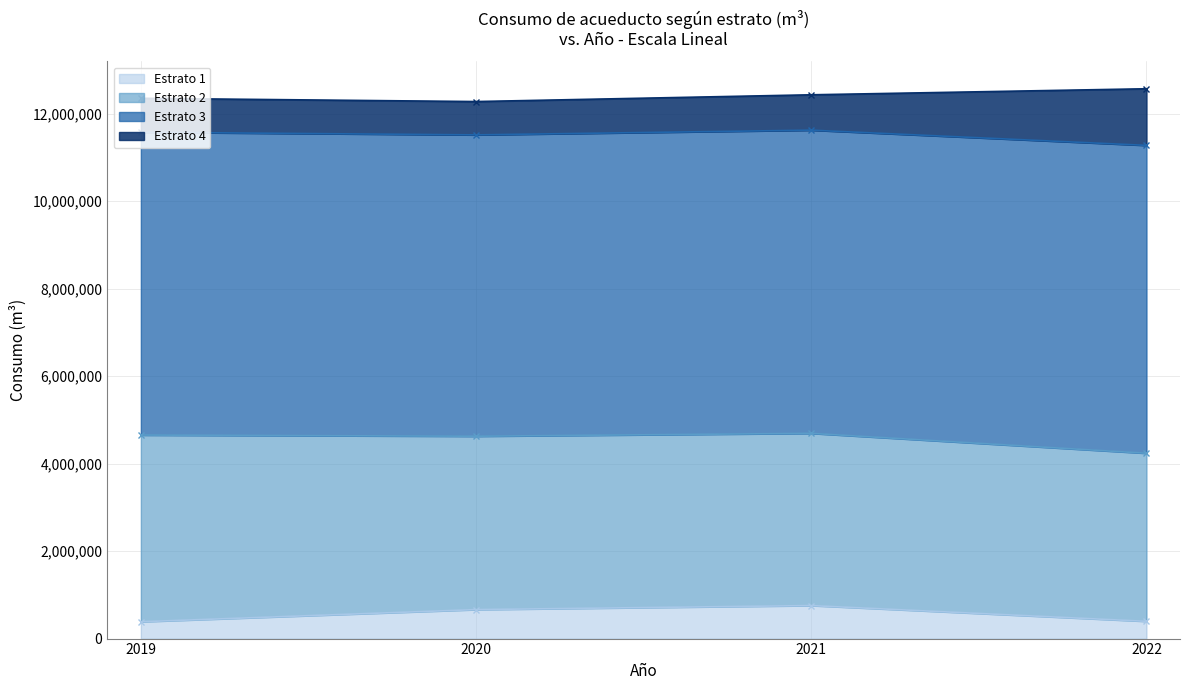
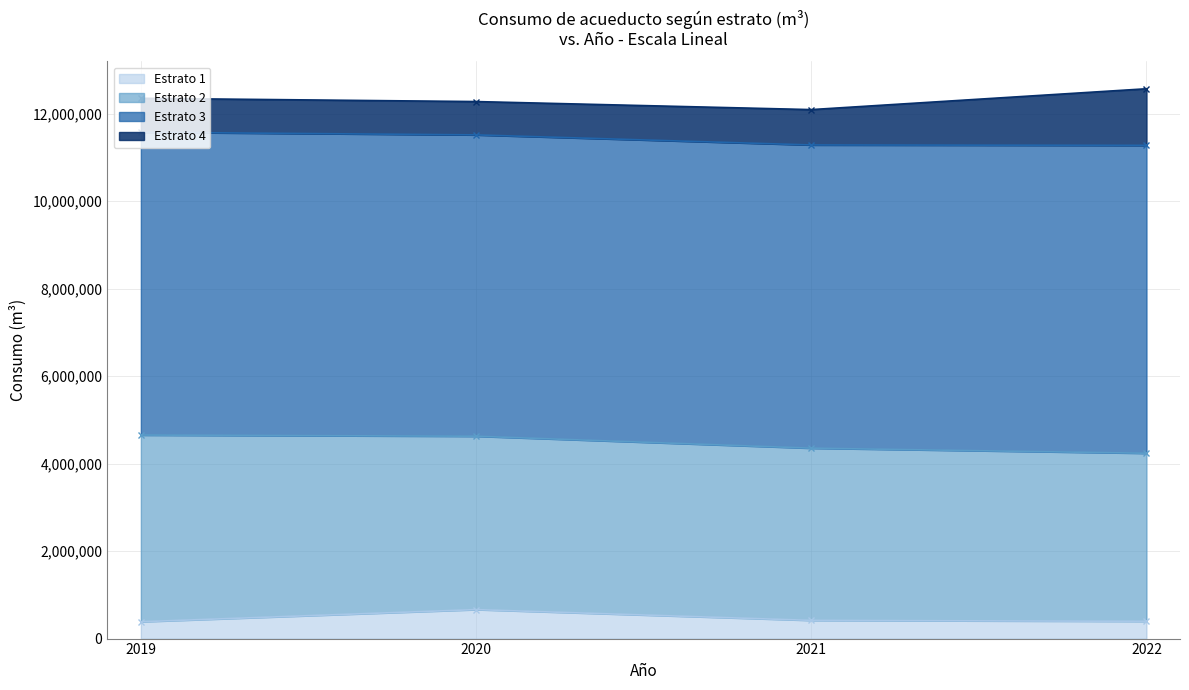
Estrato 1, 2021: 800,000 -> 400,000
